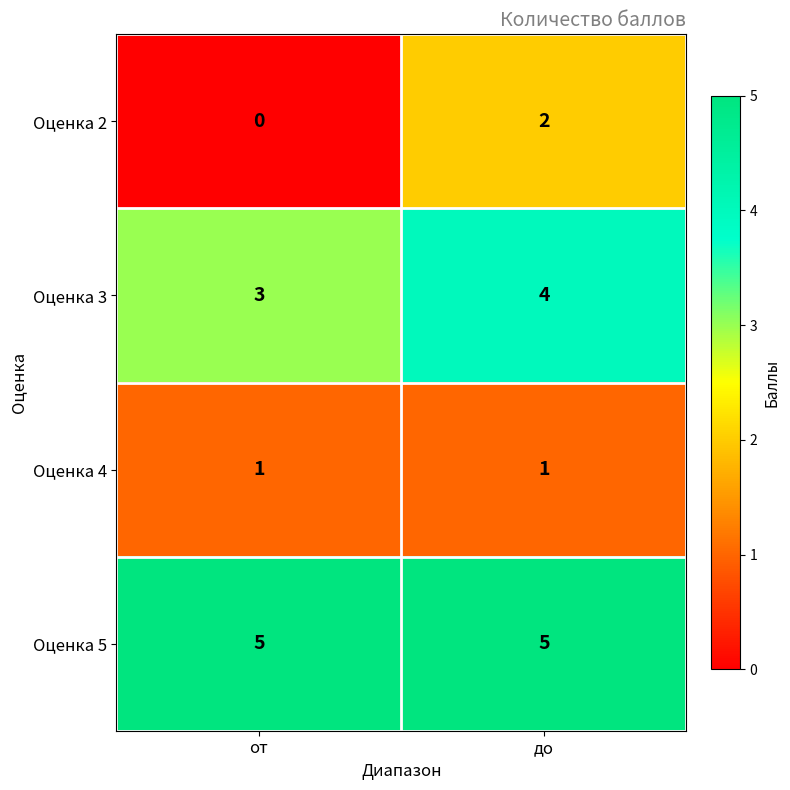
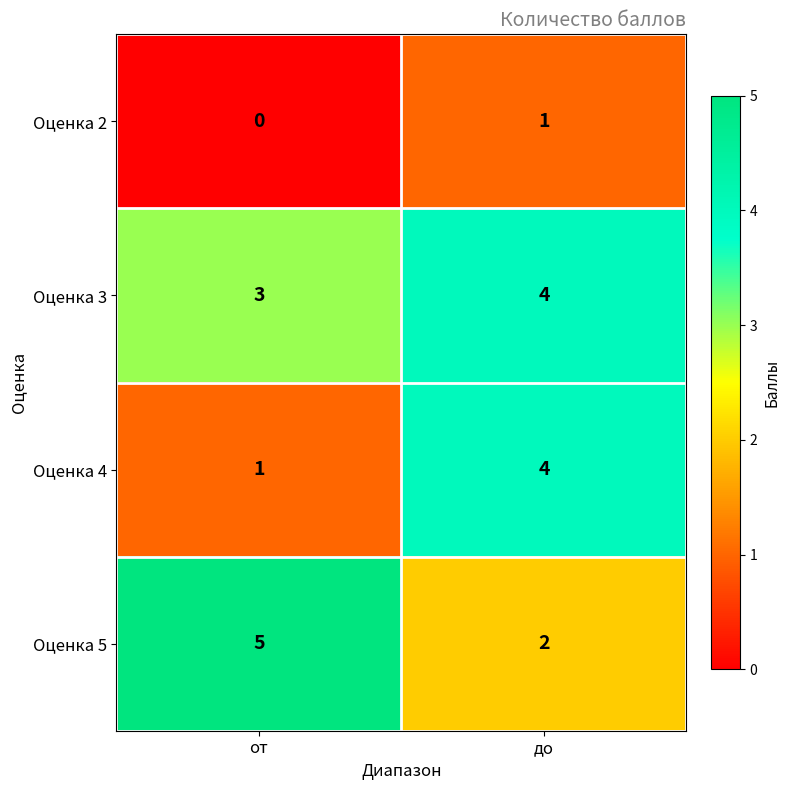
Оценка 2, до: 2 -> 1
Оценка 4, до: 1 -> 4
Оценка 5, до: 5 -> 2
